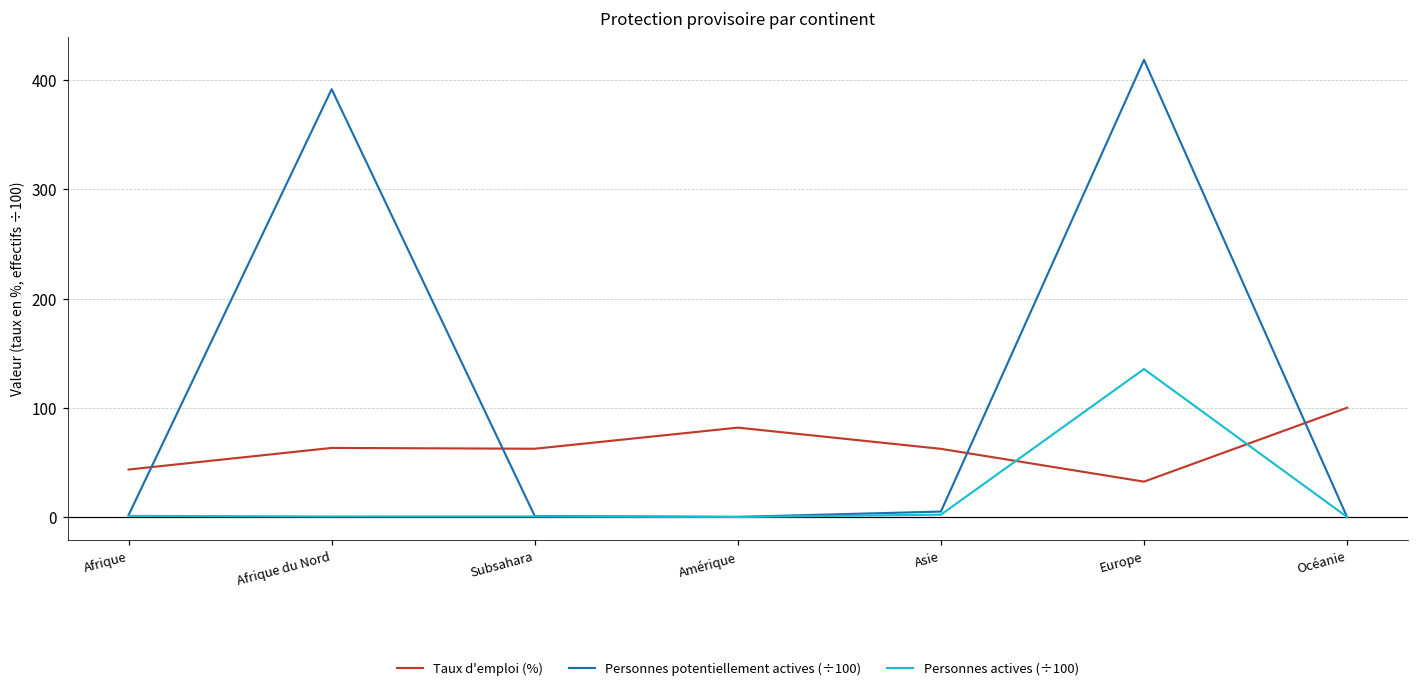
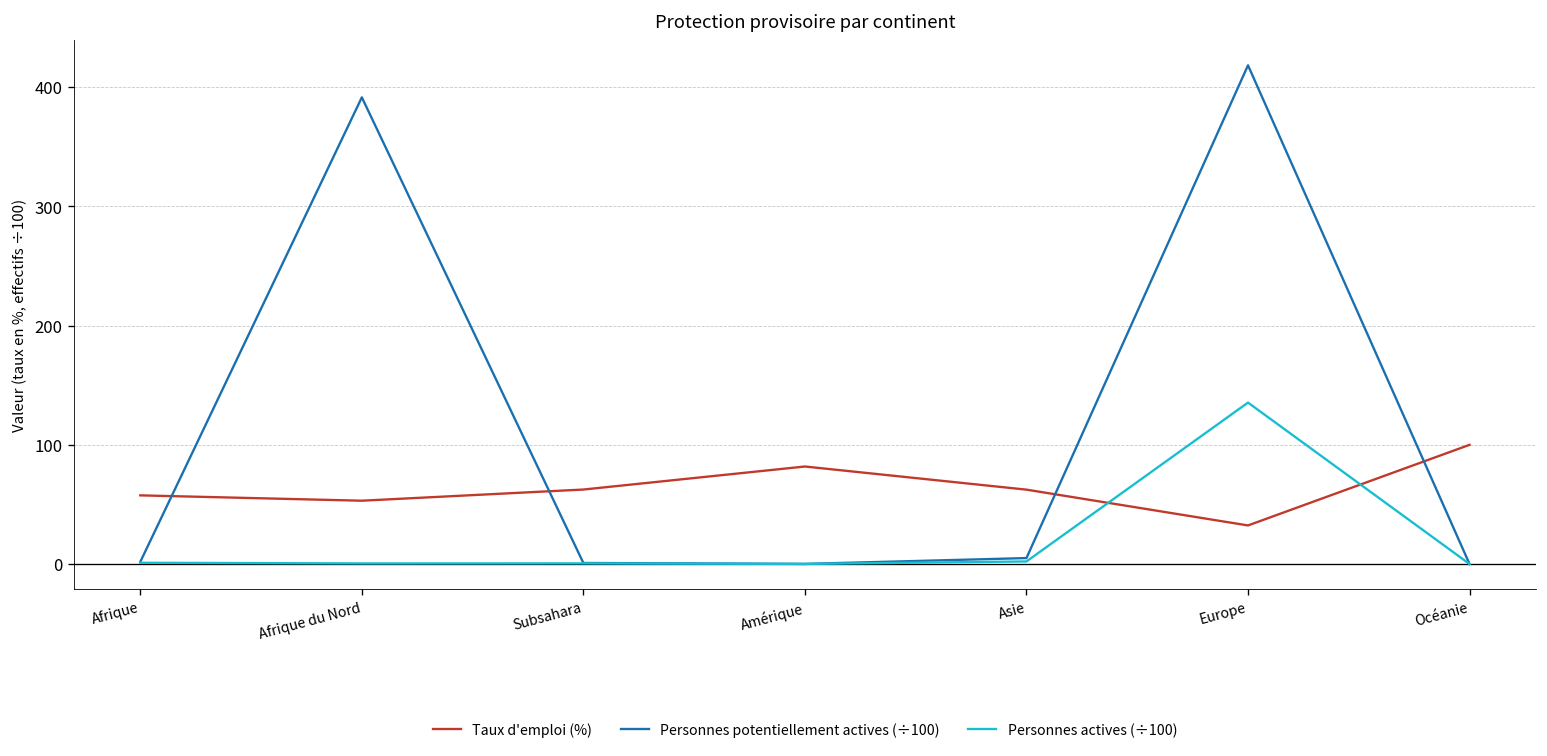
Taux d'emploi (%), Afrique: 40 -> 60
Taux d'emploi (%), Afrique du Nord: 60 -> 50
